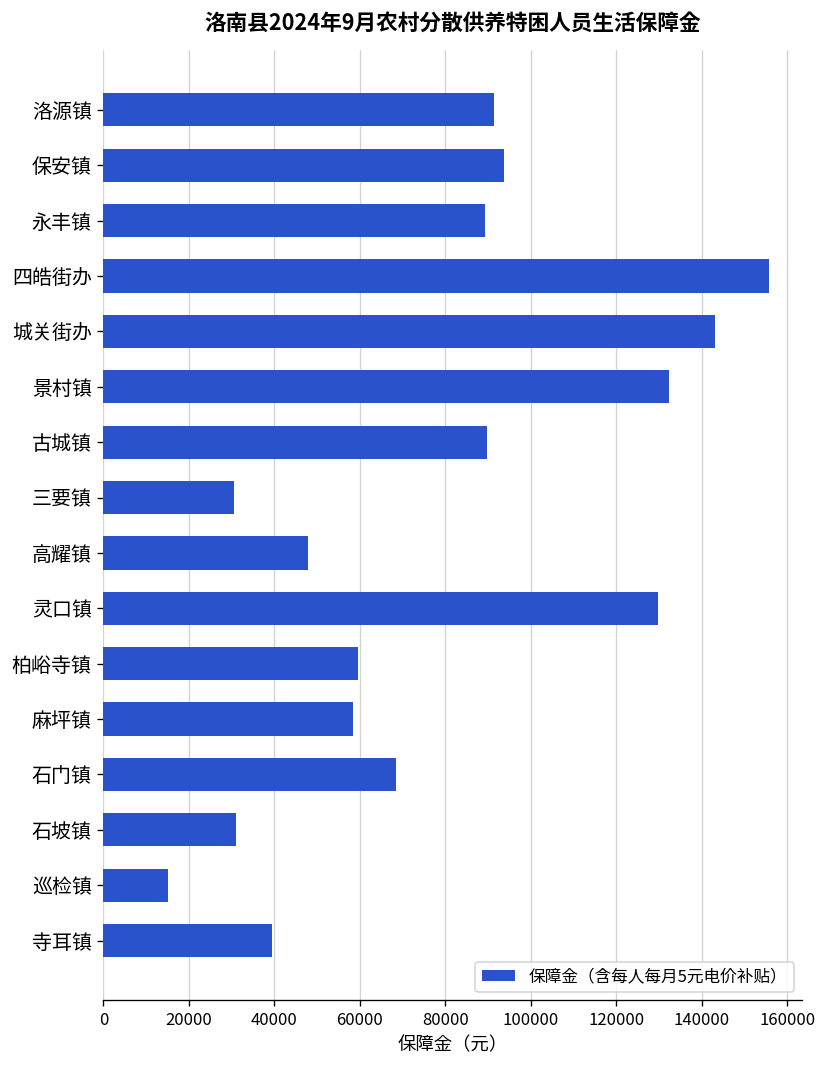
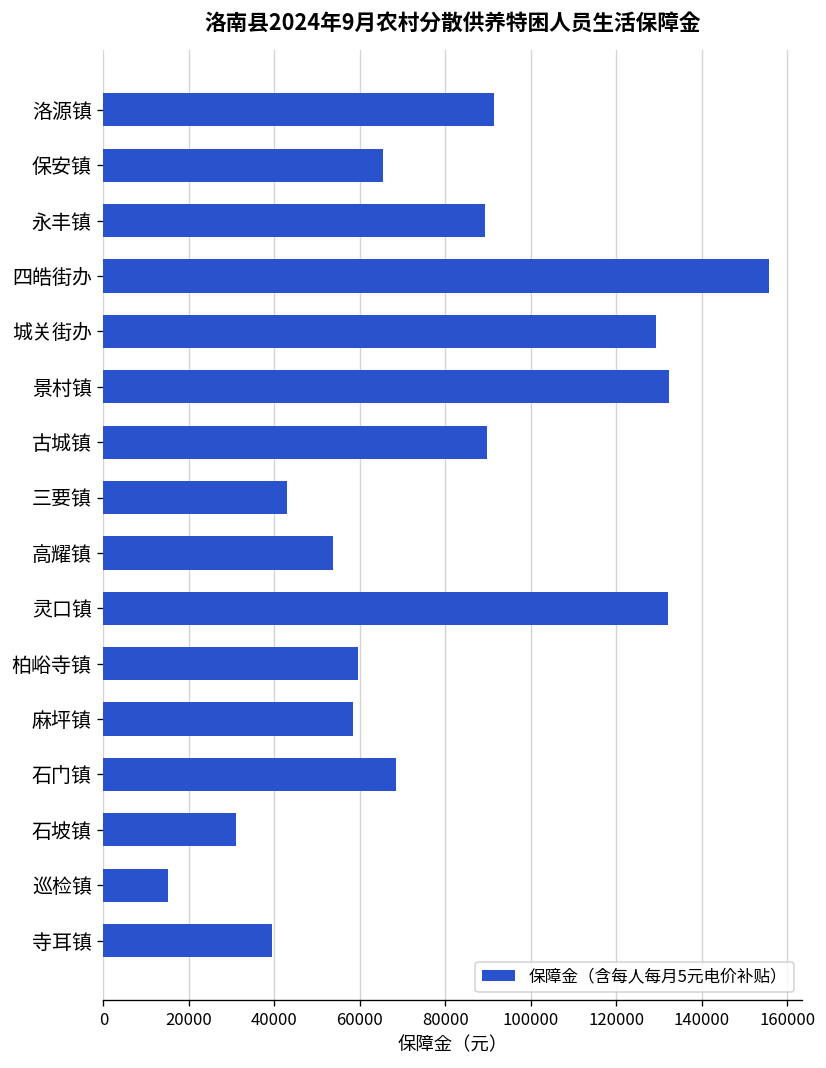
保安镇: 94000 -> 65000
城关街办: 143000 -> 129000
三要镇: 31000 -> 43000
高耀镇: 48000 -> 54000
灵口镇: 130000 -> 132000
